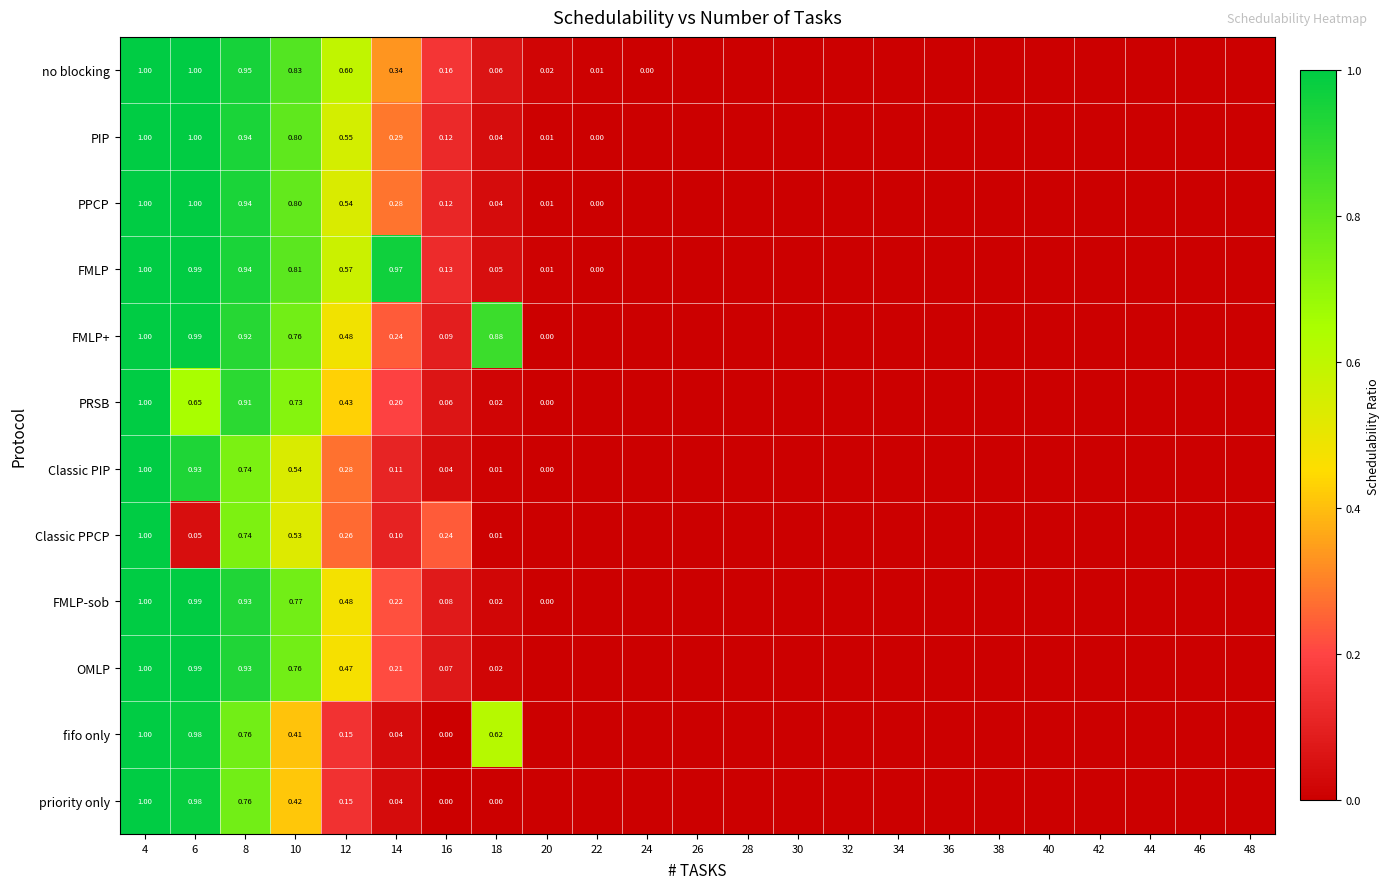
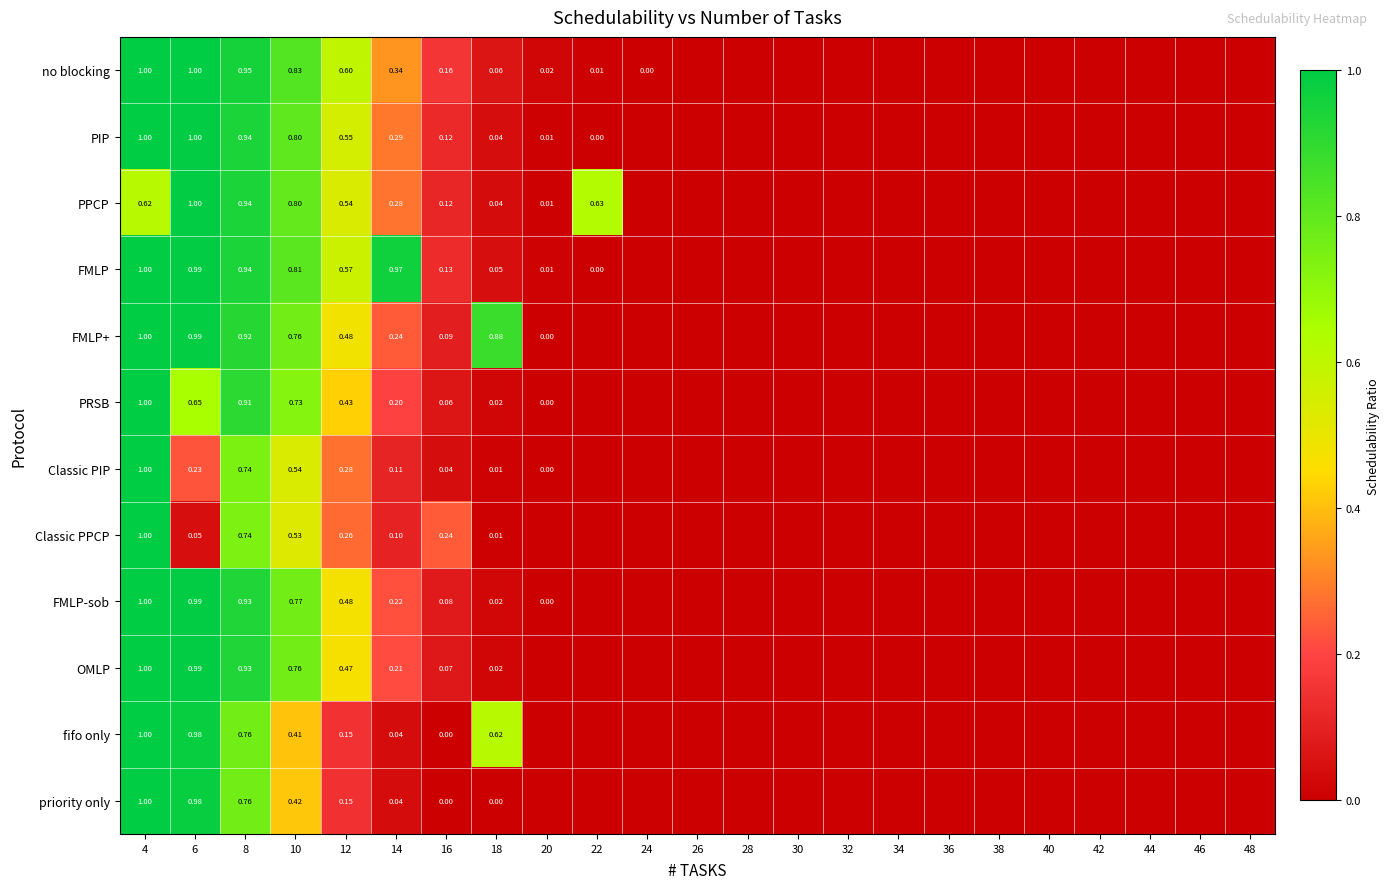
PPCP, 4: 1.00 -> 0.62
PPCP, 22: 0.00 -> 0.63
Classic PIP, 6: 0.93 -> 0.23
